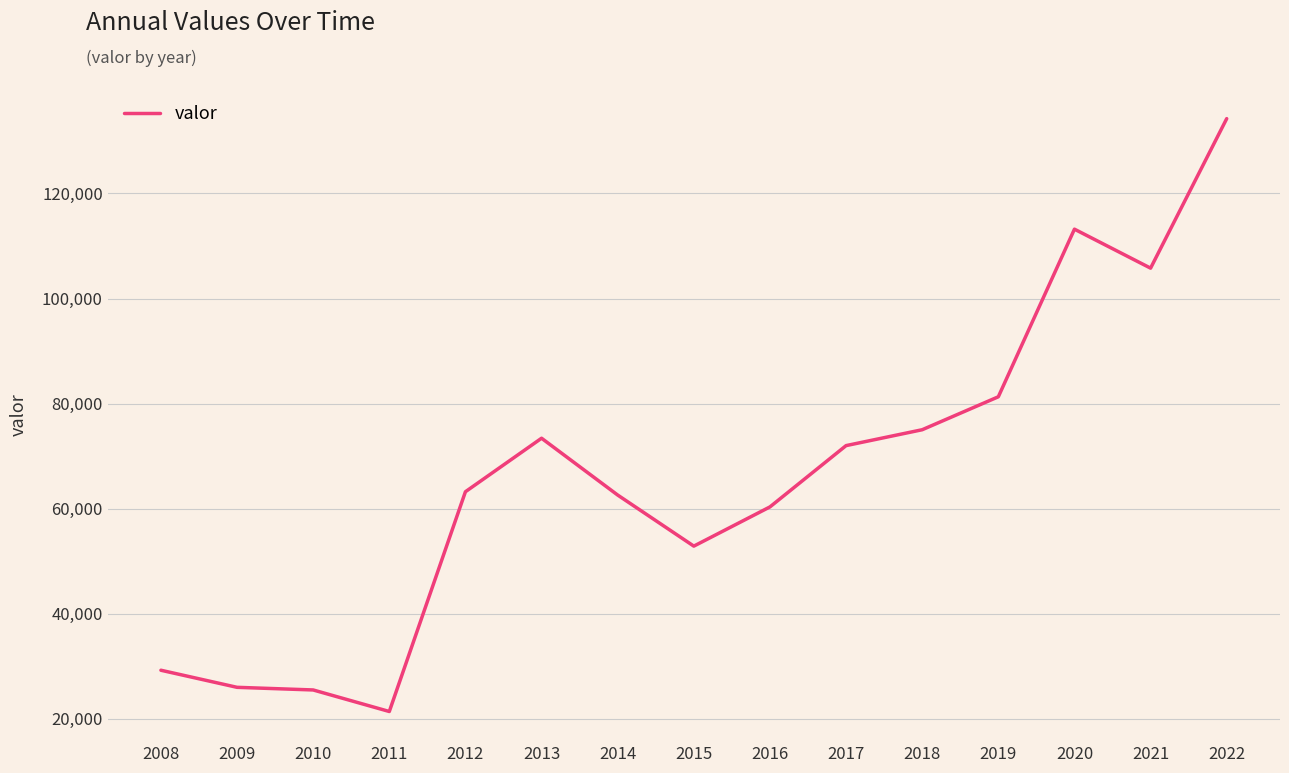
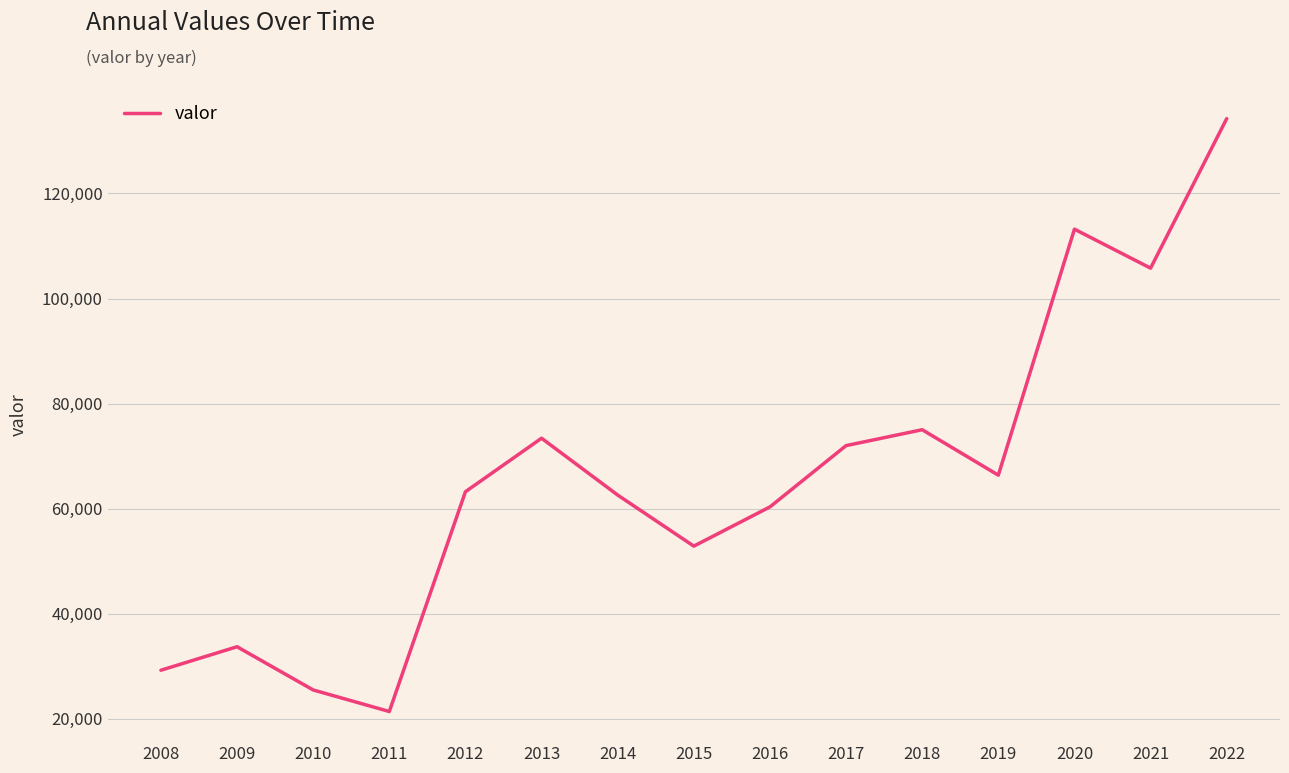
2009: 26,000 -> 34,000
2019: 81,000 -> 66,000
